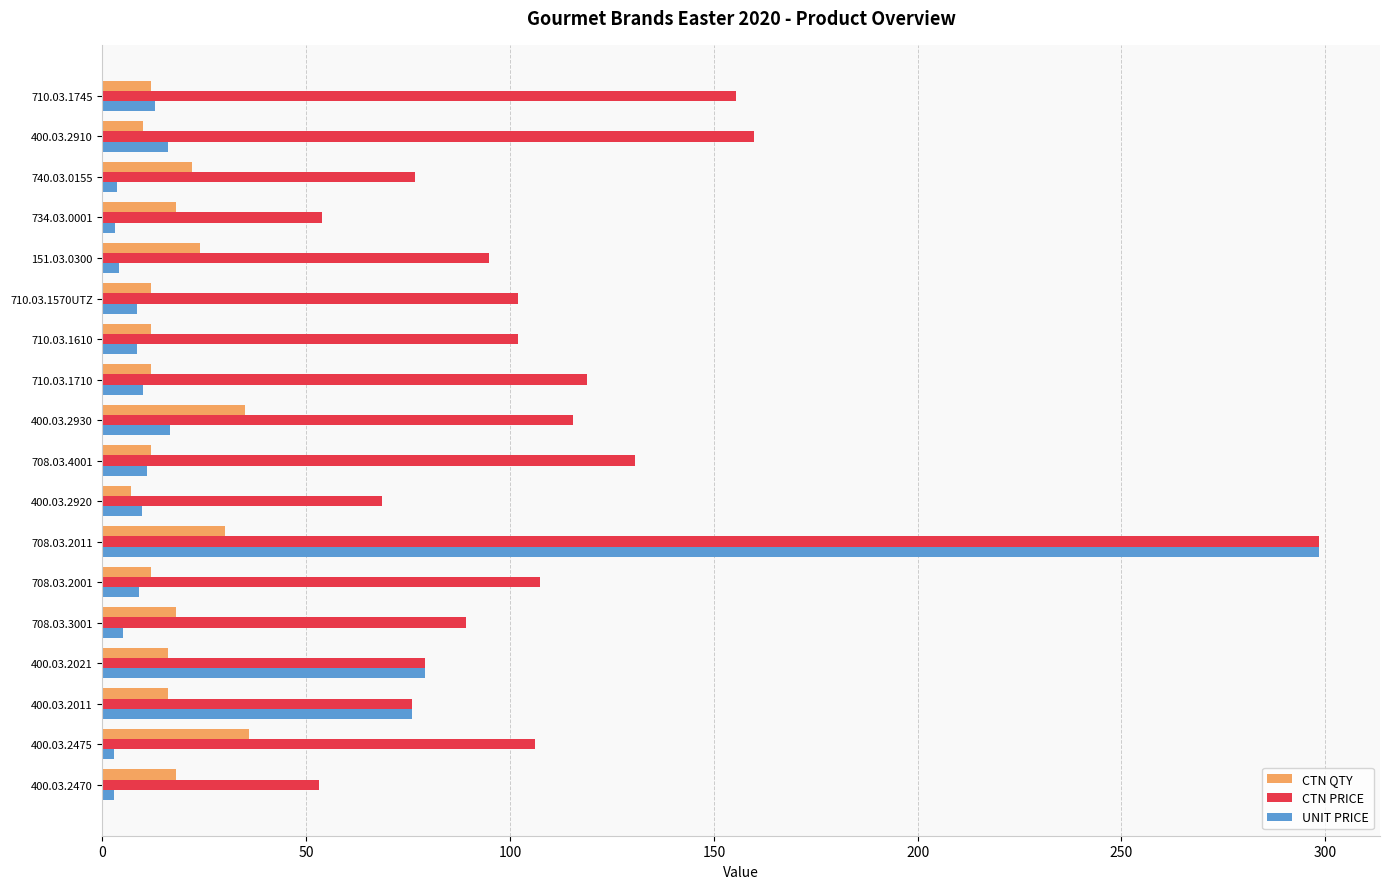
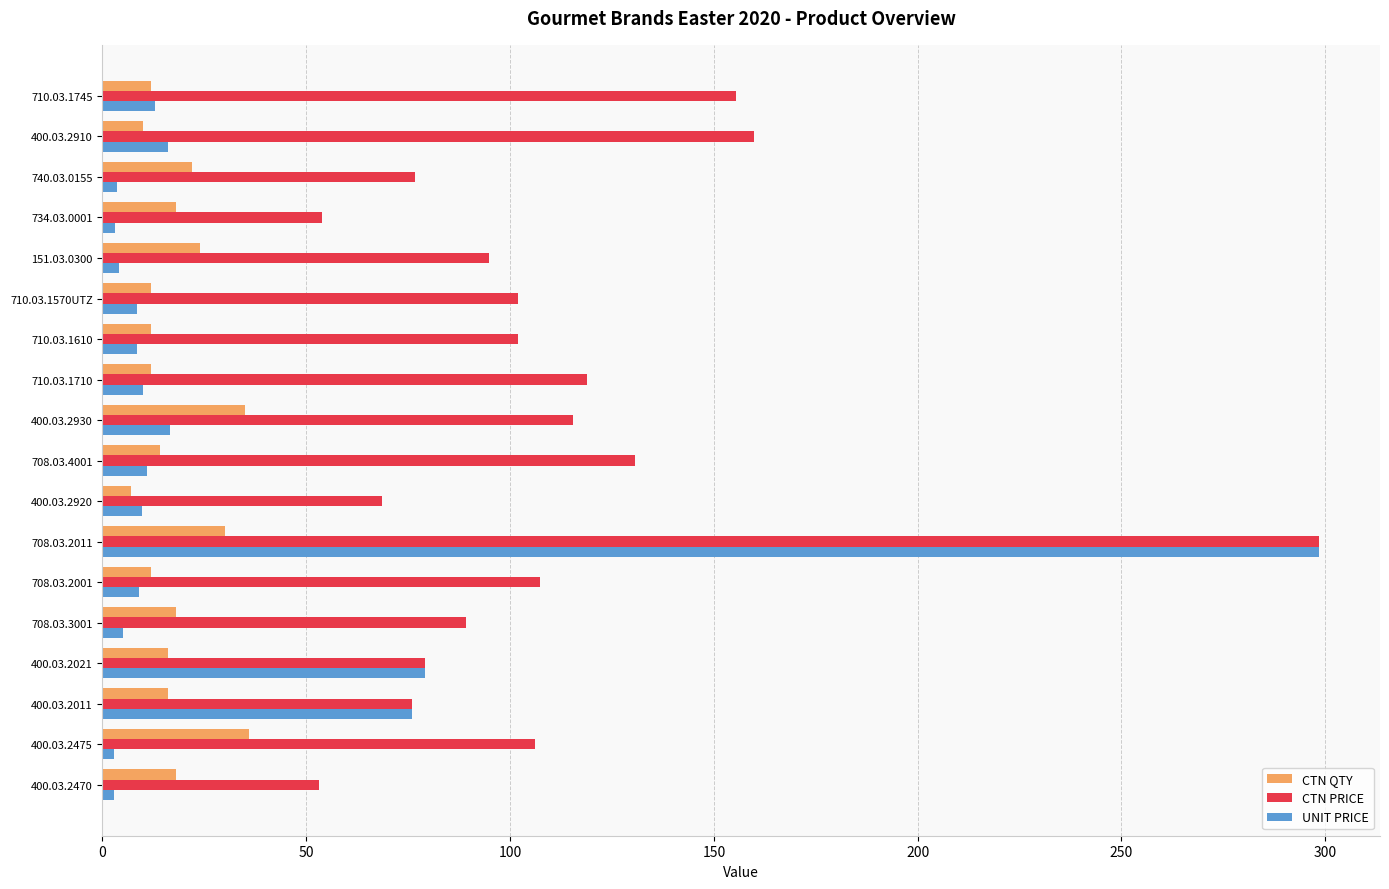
CTN QTY, 708.03.4001: 12 -> 14
